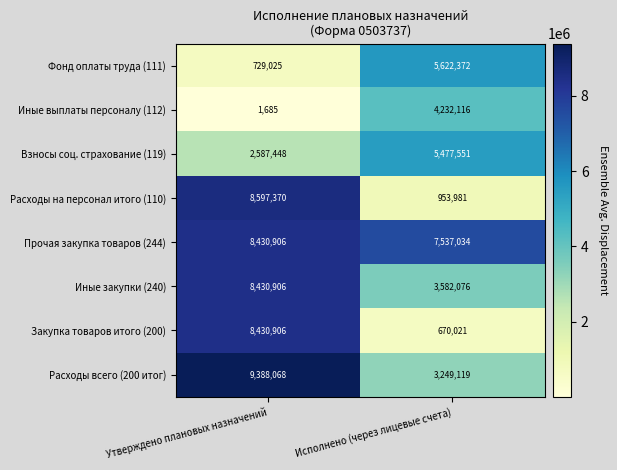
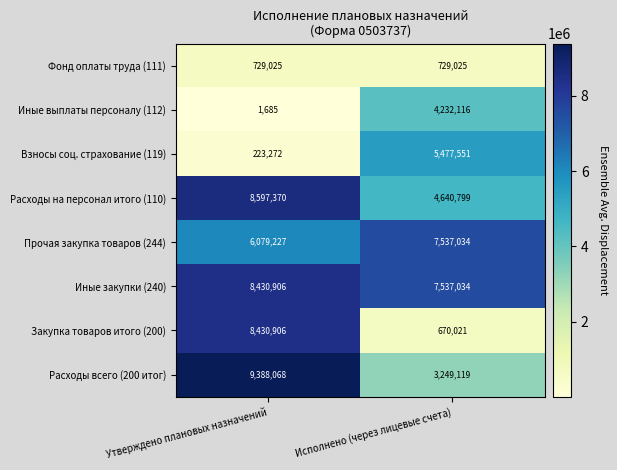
Фонд оплаты труда (111), Исполнено (через лицевые счета): 5,622,372 -> 729,025
Взносы соц. страхование (119), Утверждено плановых назначений: 2,587,448 -> 223,272
Расходы на персонал итого (110), Исполнено (через лицевые счета): 953,981 -> 4,640,799
Прочая закупка товаров (244), Утверждено плановых назначений: 8,430,906 -> 6,079,227
Иные закупки (240), Исполнено (через лицевые счета): 3,582,076 -> 7,537,034
